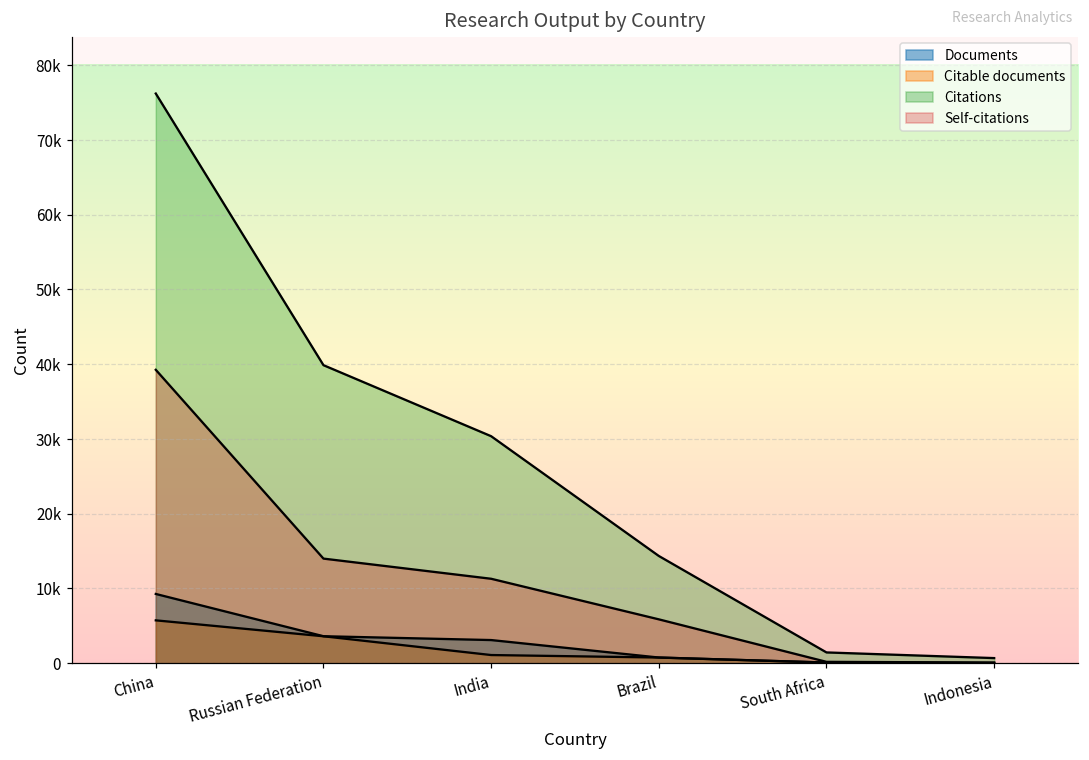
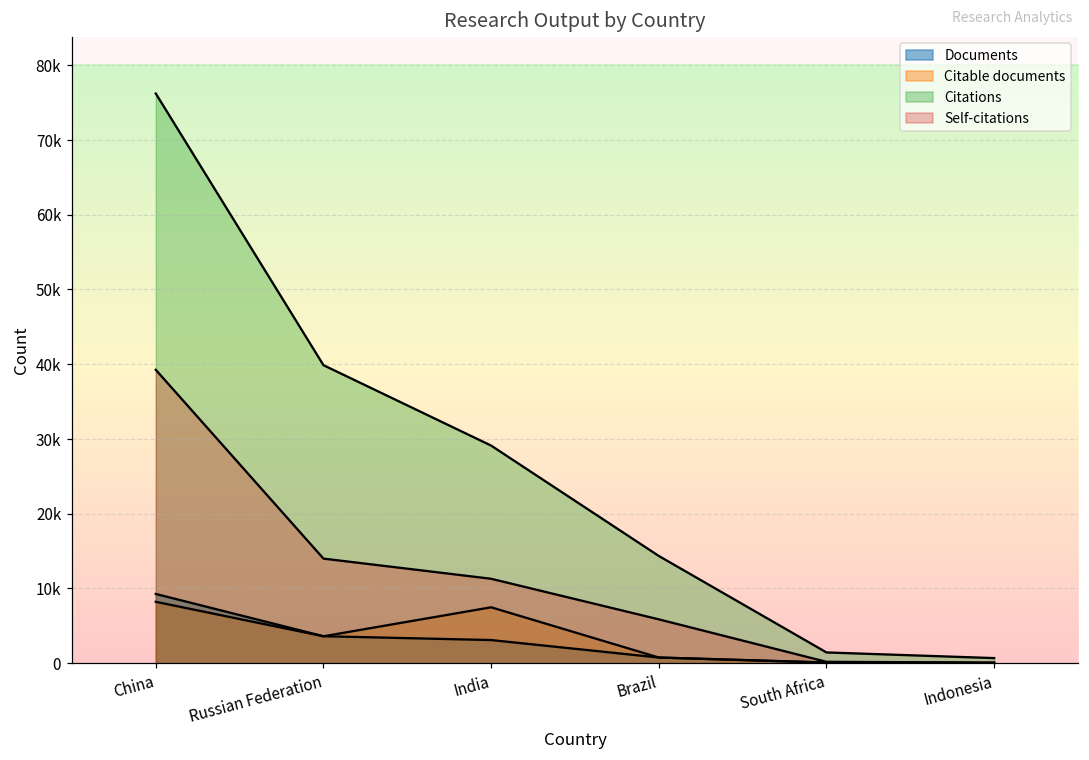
Citable documents, China: 6000 -> 8000
Citable documents, India: 1000 -> 7000
Citations, India: 30000 -> 29000
